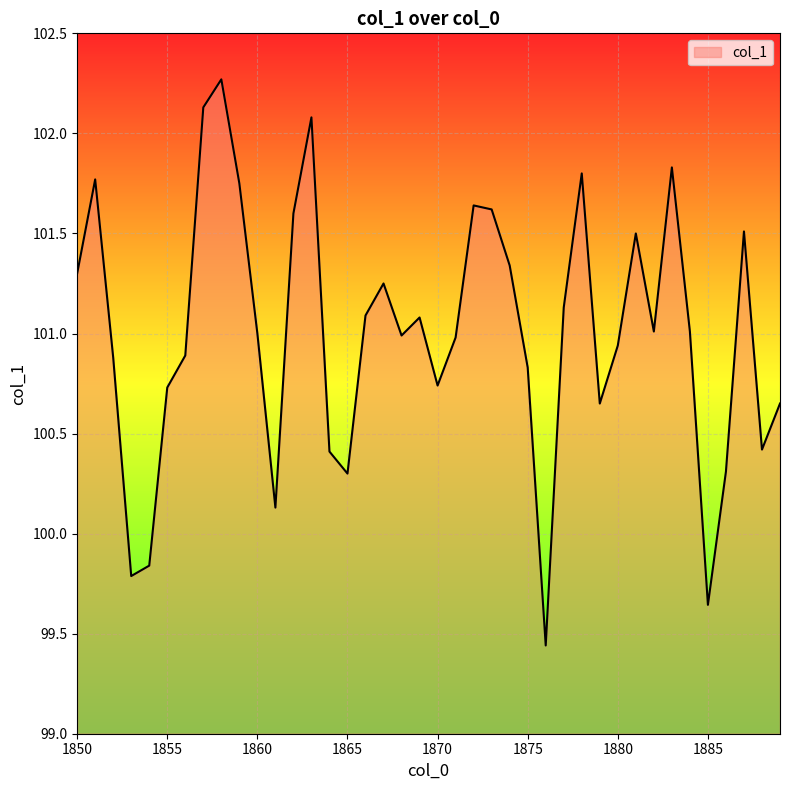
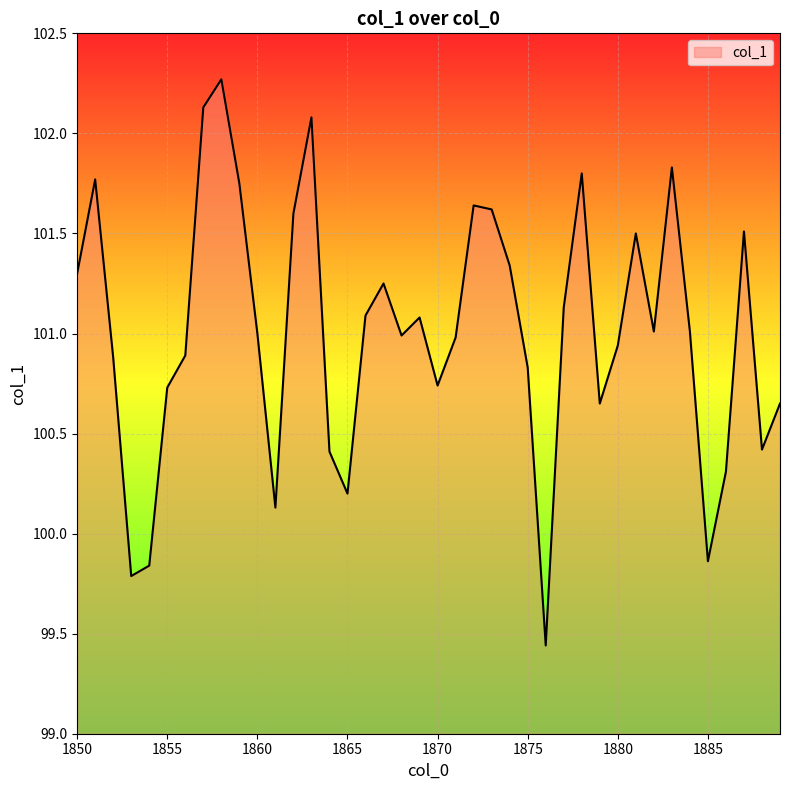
1865: 100.3 -> 100.2
1885: 99.64 -> 99.86
